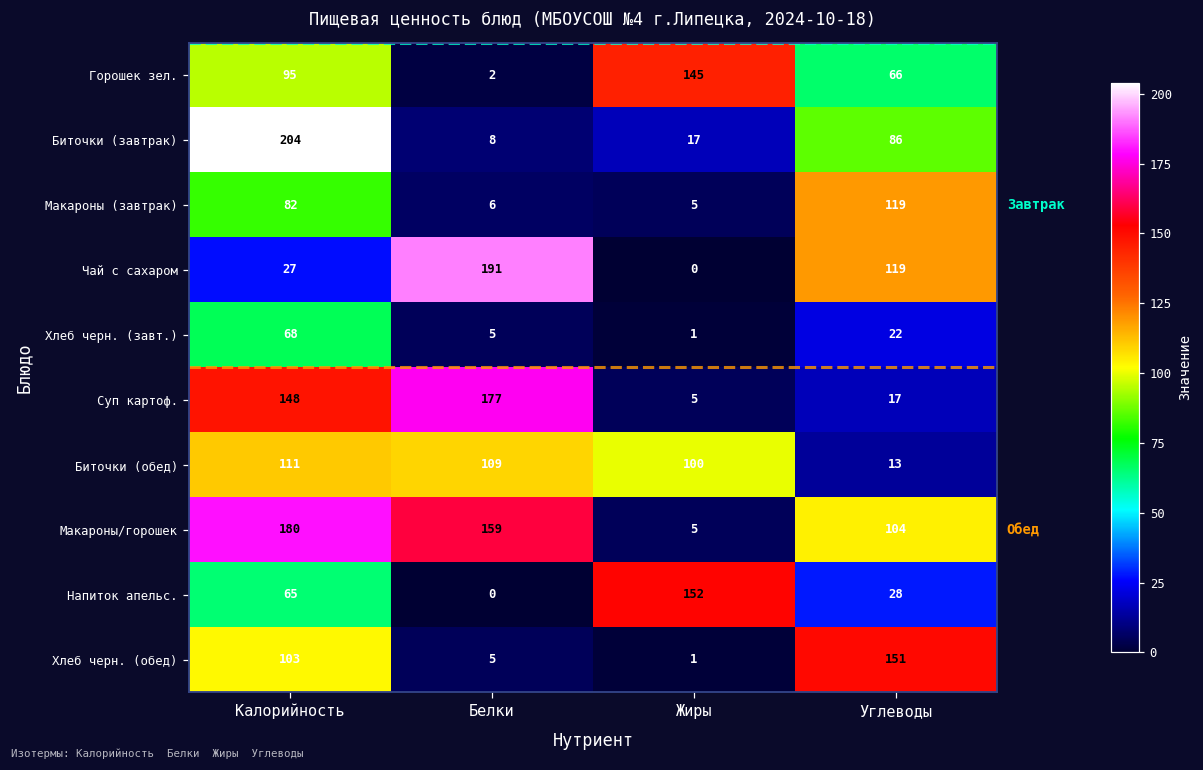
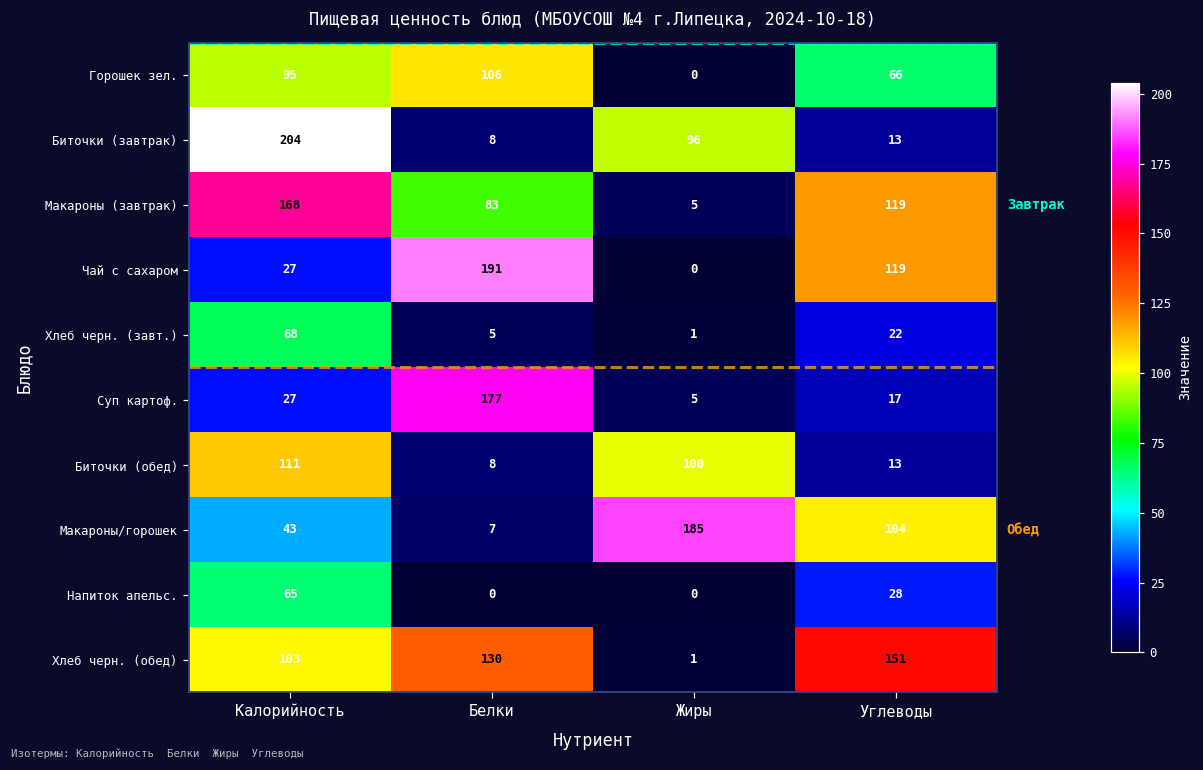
Горошек зел., Белки: 2 -> 106
Горошек зел., Жиры: 145 -> 0
Биточки (завтрак), Жиры: 17 -> 96
Биточки (завтрак), Углеводы: 86 -> 13
Макароны (завтрак), Калорийность: 82 -> 168
Макароны (завтрак), Белки: 6 -> 83
Суп картоф., Калорийность: 148 -> 27
Биточки (обед), Белки: 109 -> 8
Макароны/горошек, Калорийность: 180 -> 43
Макароны/горошек, Белки: 159 -> 7
Макароны/горошек, Жиры: 5 -> 185
Напиток апельс., Жиры: 152 -> 0
Хлеб черн. (обед), Белки: 5 -> 130
